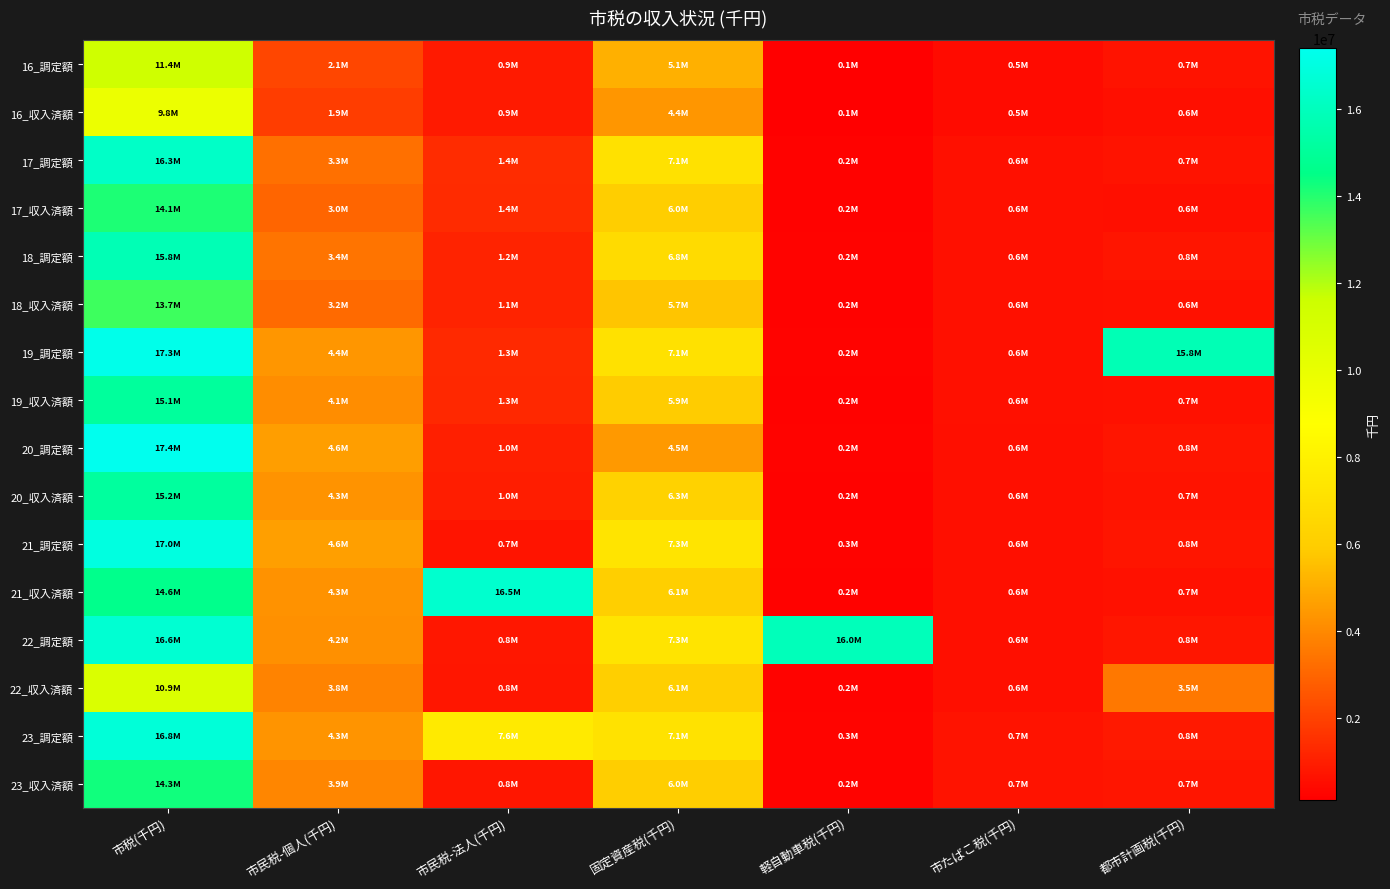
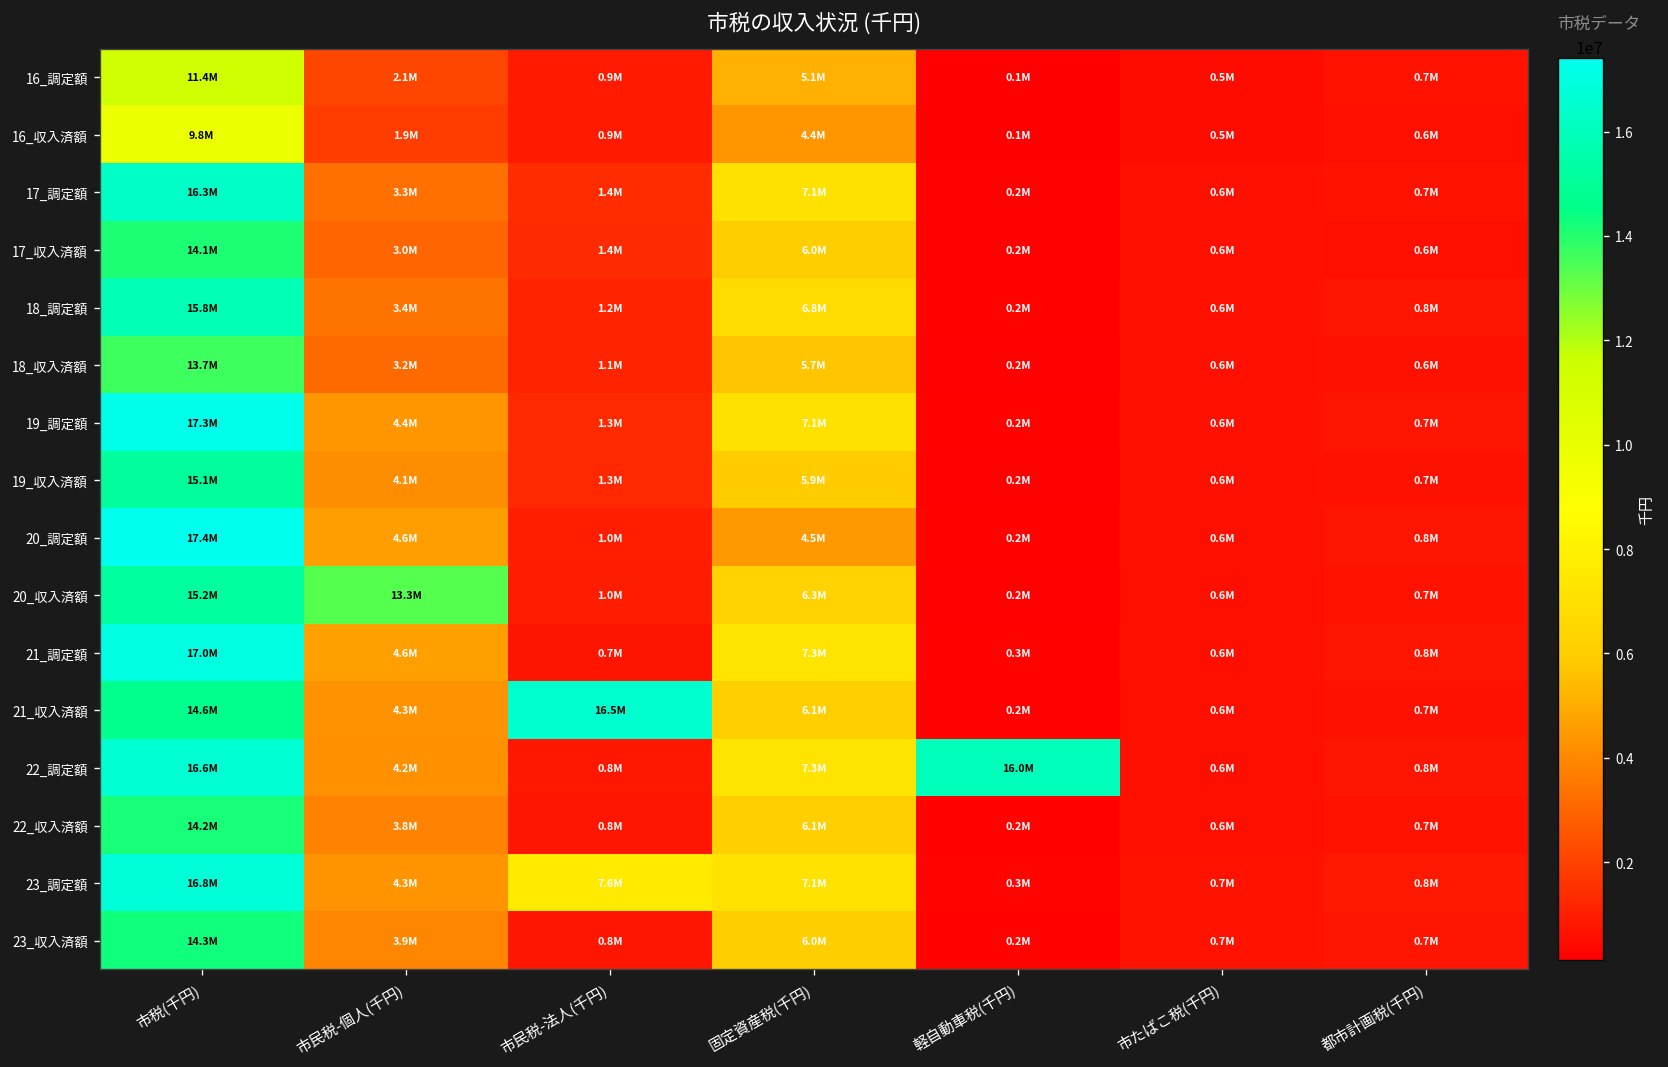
19_調定額, 都市計画税(千円): 15.8M -> 0.7M
20_収入済額, 市民税-個人(千円): 4.3M -> 13.3M
22_収入済額, 市税(千円): 10.9M -> 14.2M
22_収入済額, 都市計画税(千円): 3.5M -> 0.7M
